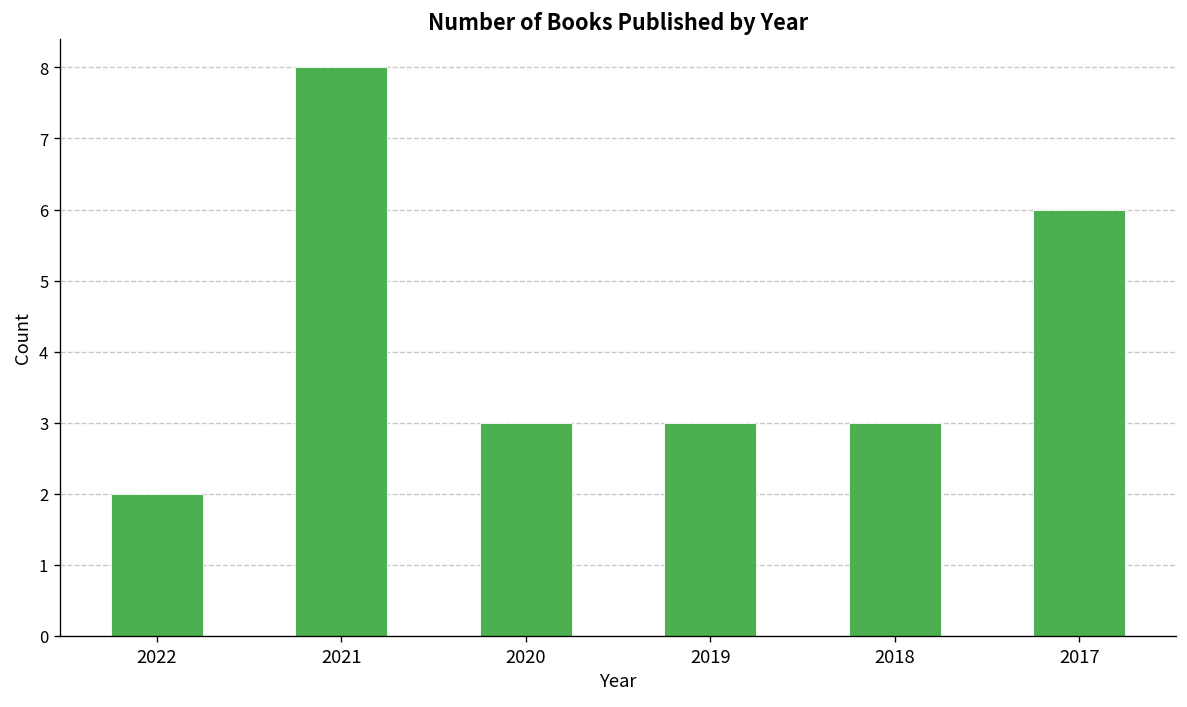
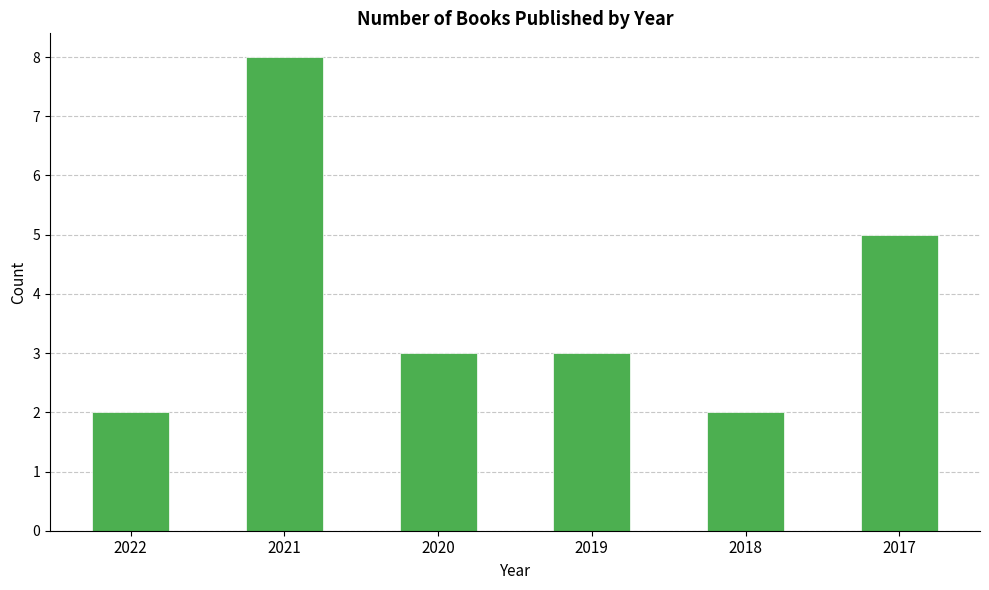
2018: 3 -> 2
2017: 6 -> 5
